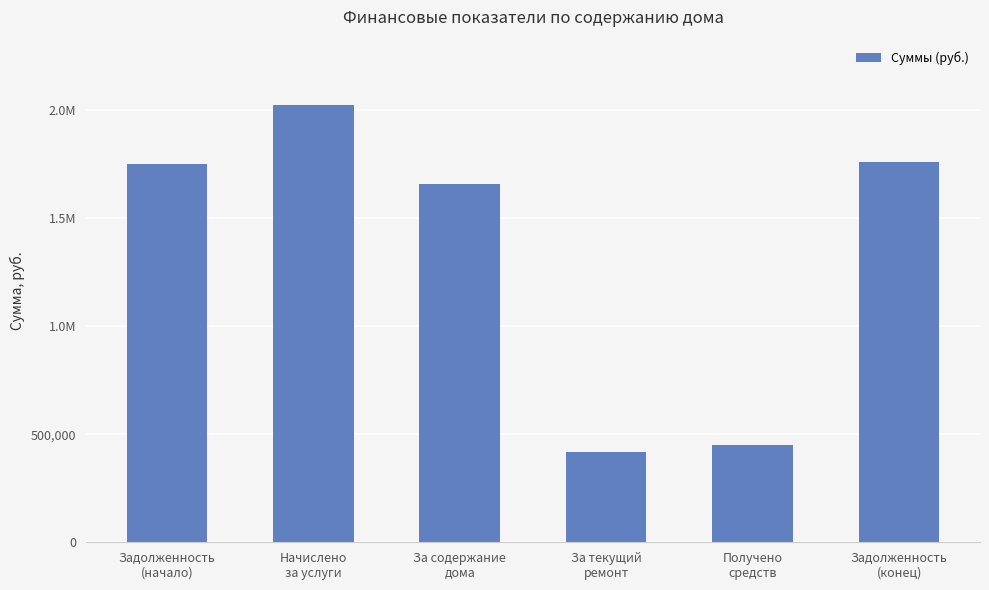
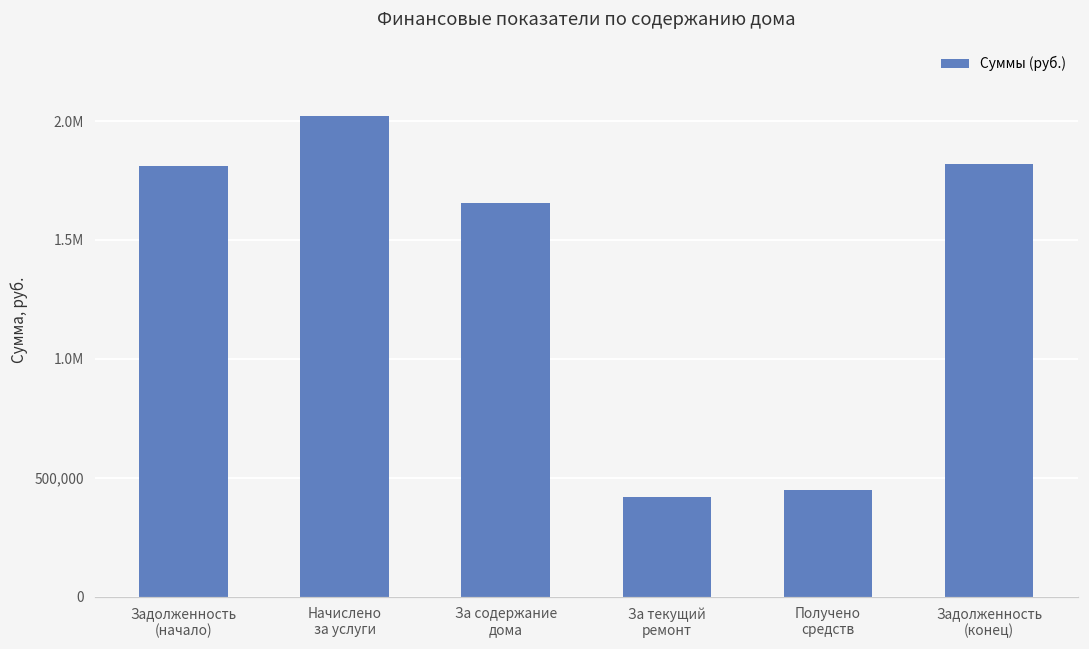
Задолженность (начало): 1,750,000 -> 1,810,000
Задолженность (конец): 1,760,000 -> 1,820,000
